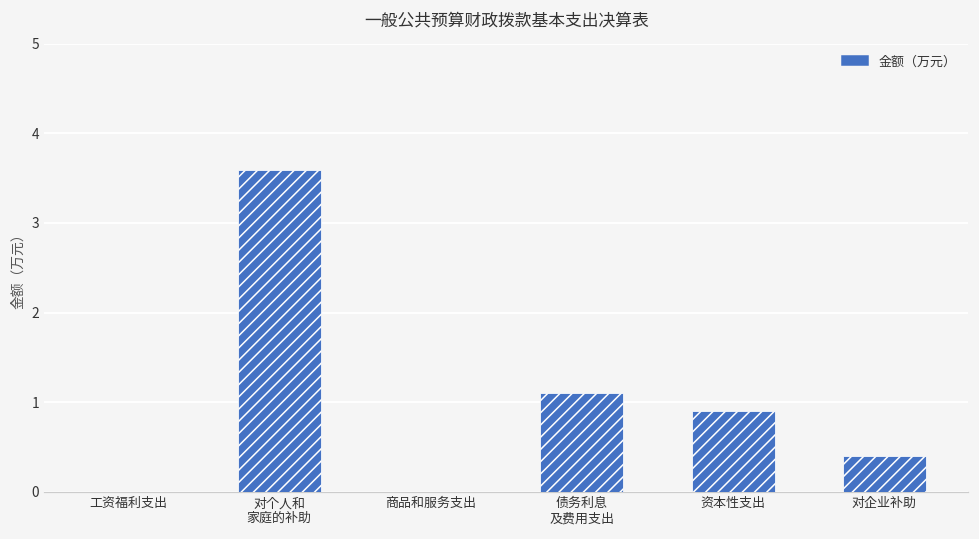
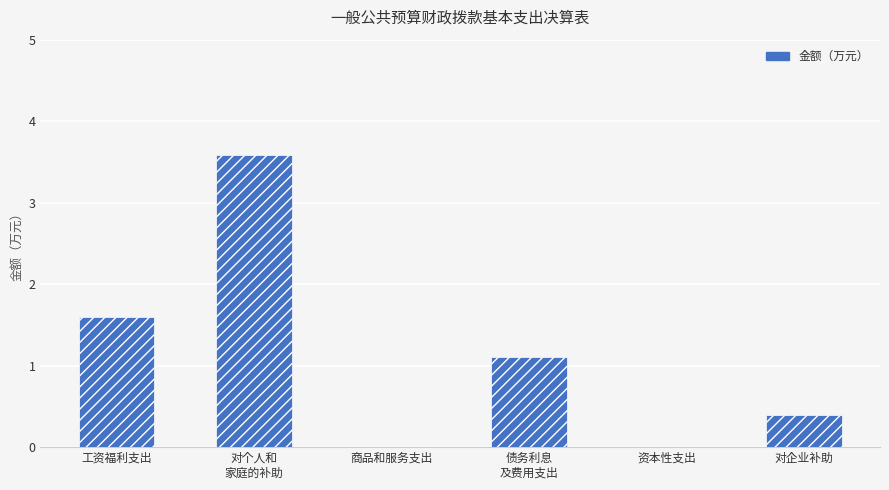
工资福利支出: 0.0 -> 1.6
资本性支出: 0.9 -> 0.0
